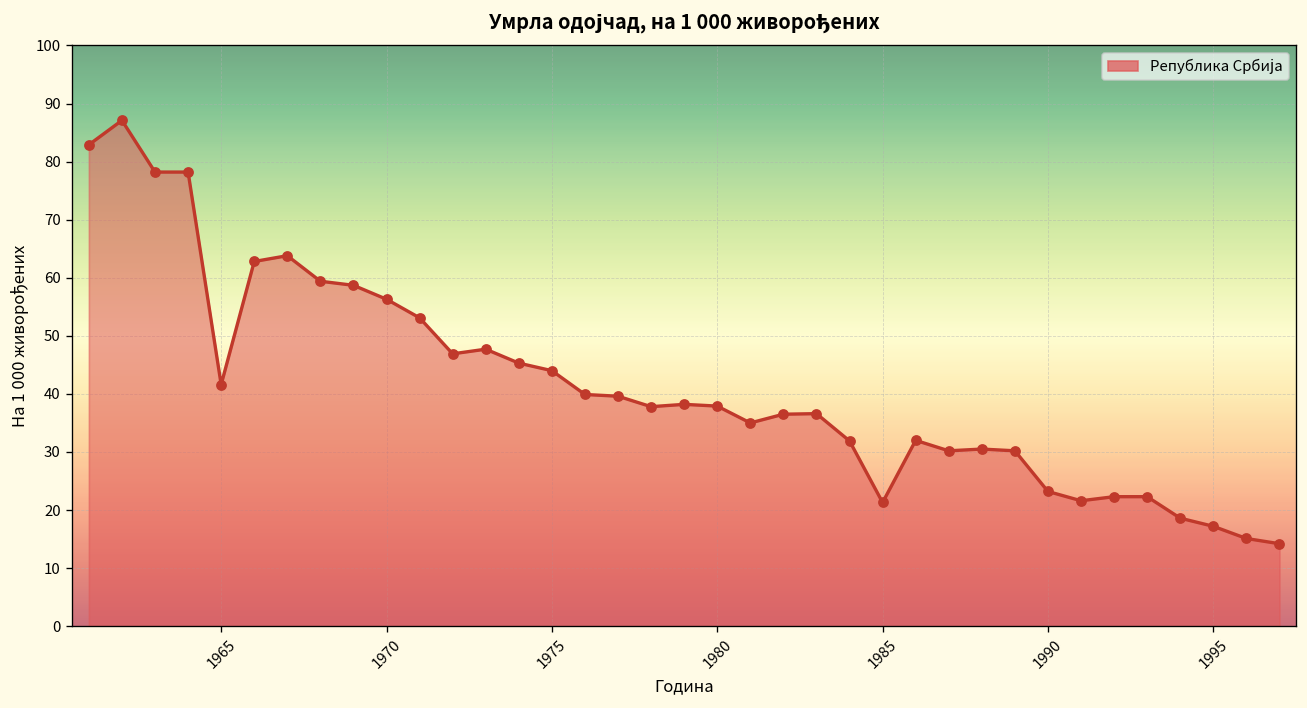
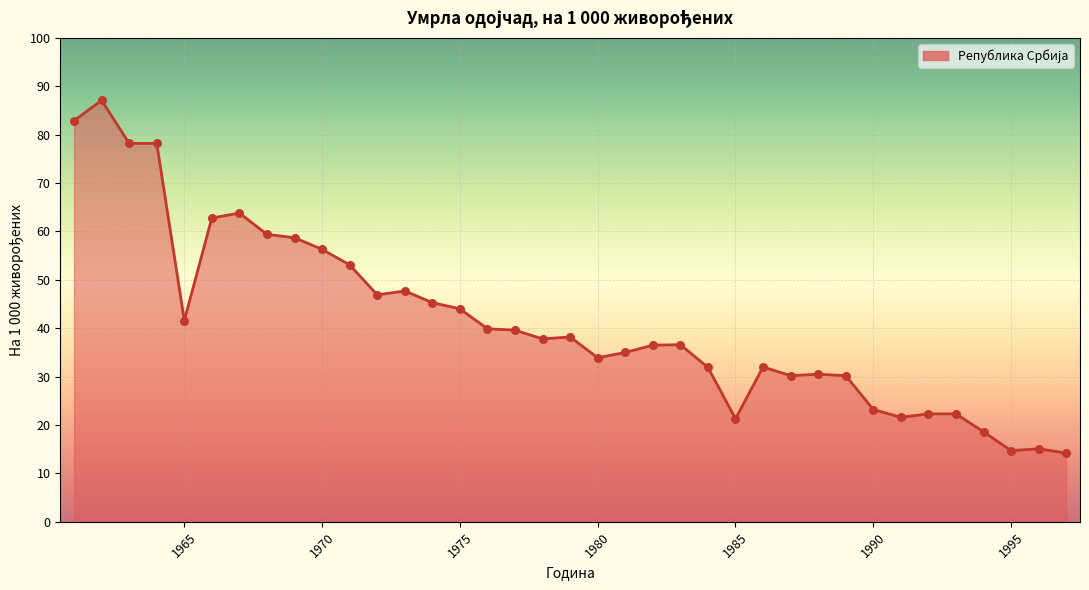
1980: 38 -> 34
1995: 17 -> 15
